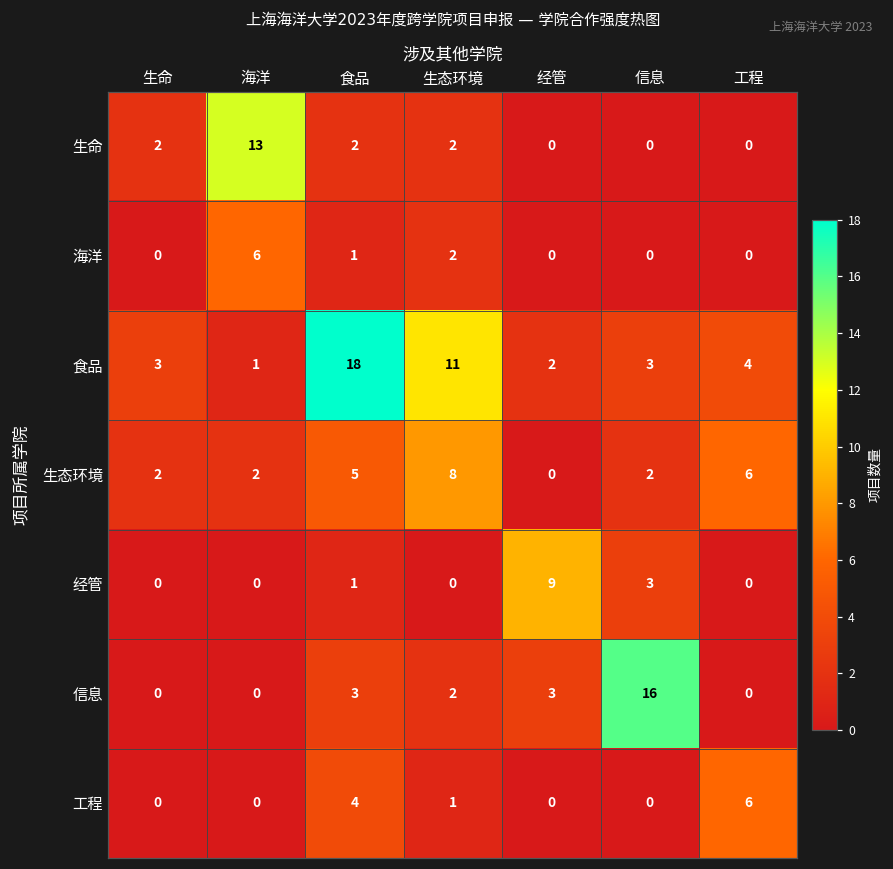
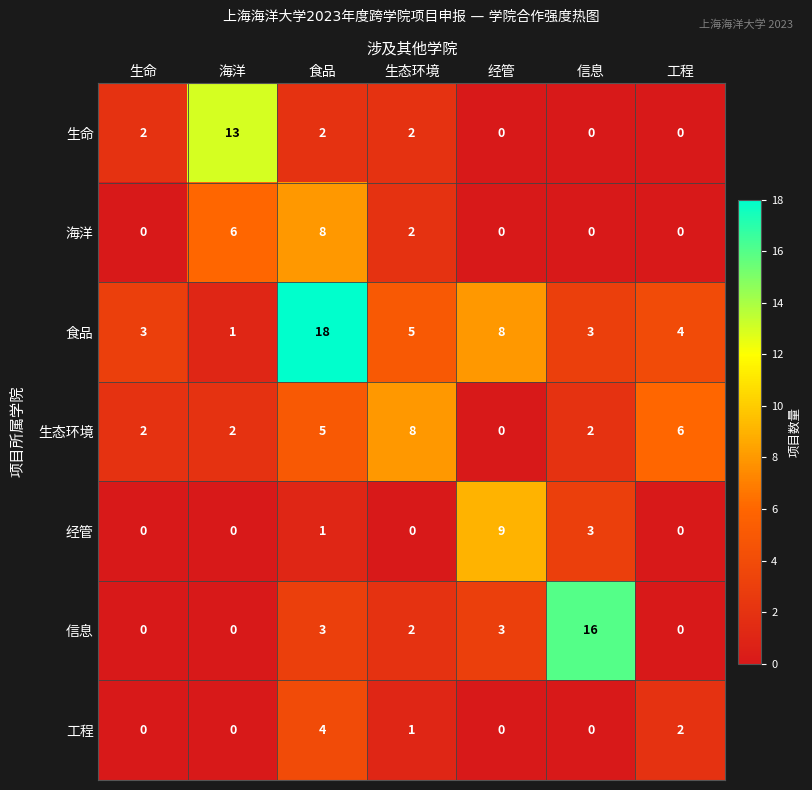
海洋, 食品: 1 -> 8
食品, 生态环境: 11 -> 5
食品, 经管: 2 -> 8
工程, 工程: 6 -> 2
